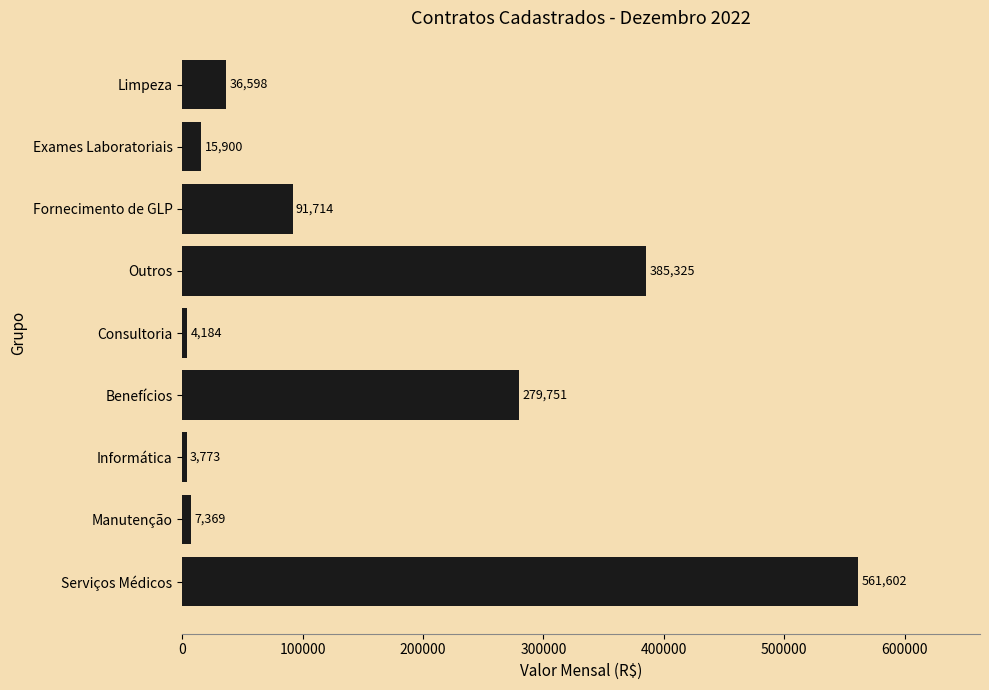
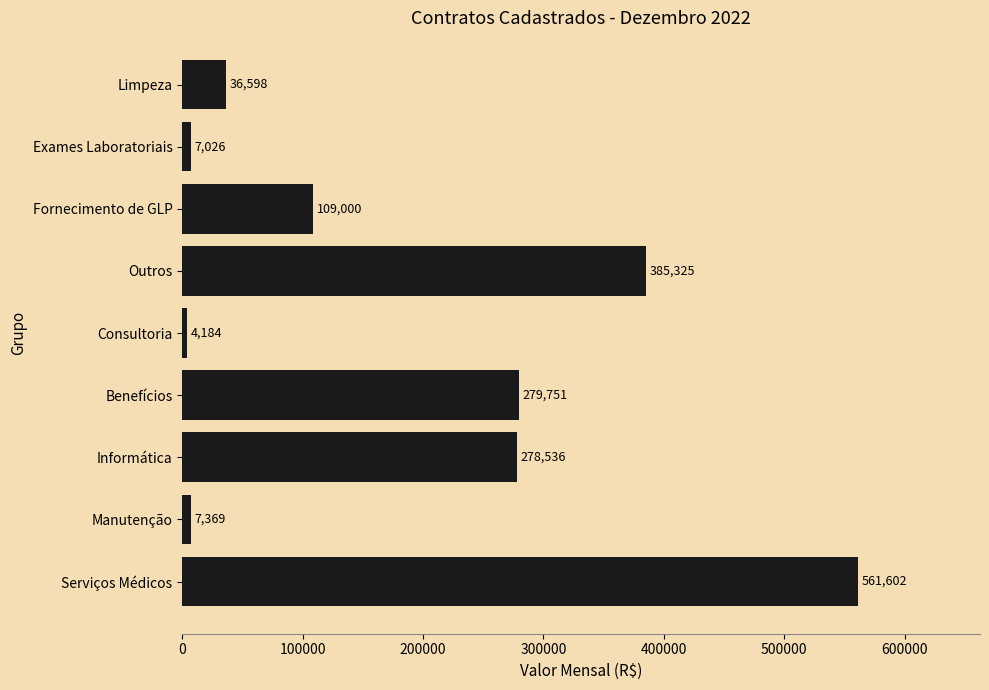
Exames Laboratoriais: 15,900 -> 7,026
Fornecimento de GLP: 91,714 -> 109,000
Informática: 3,773 -> 278,536
